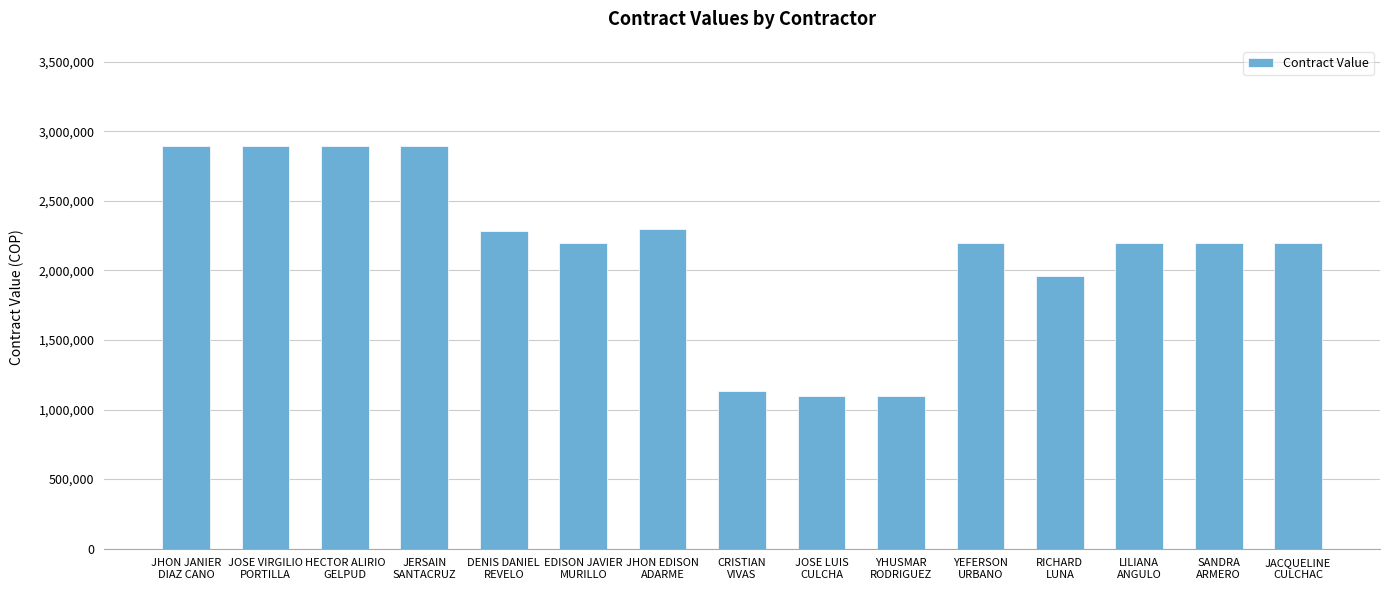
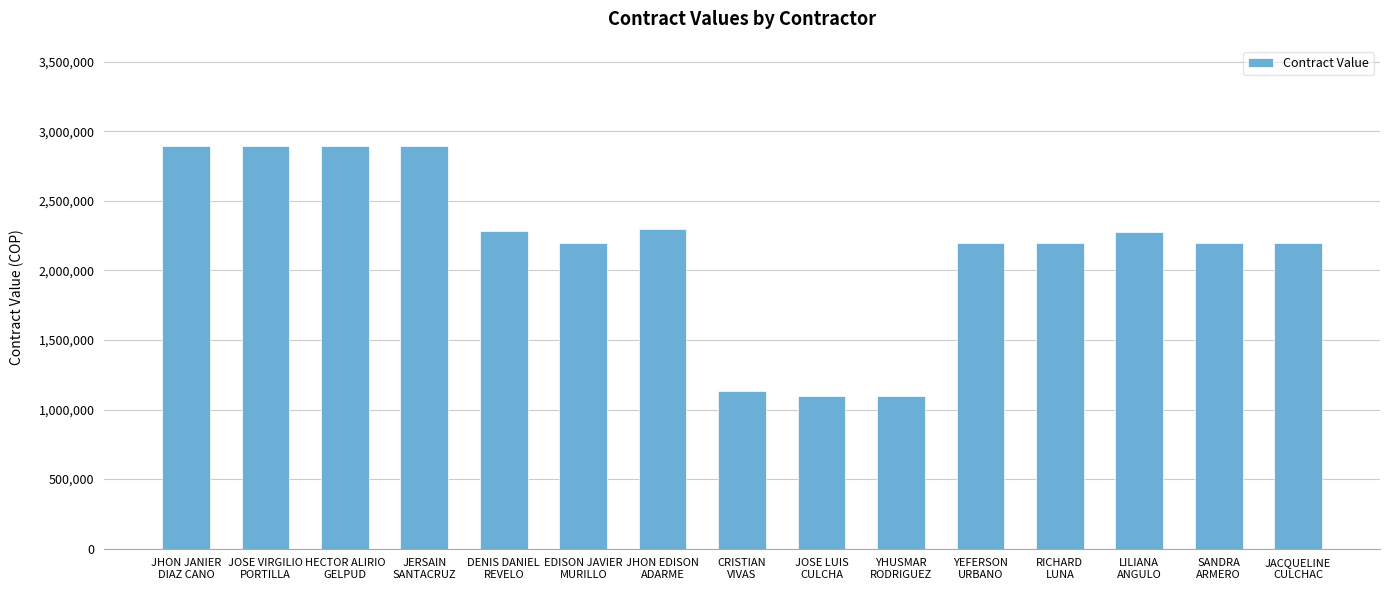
RICHARD LUNA: 1,960,000 -> 2,200,000
LILIANA ANGULO: 2,200,000 -> 2,280,000
